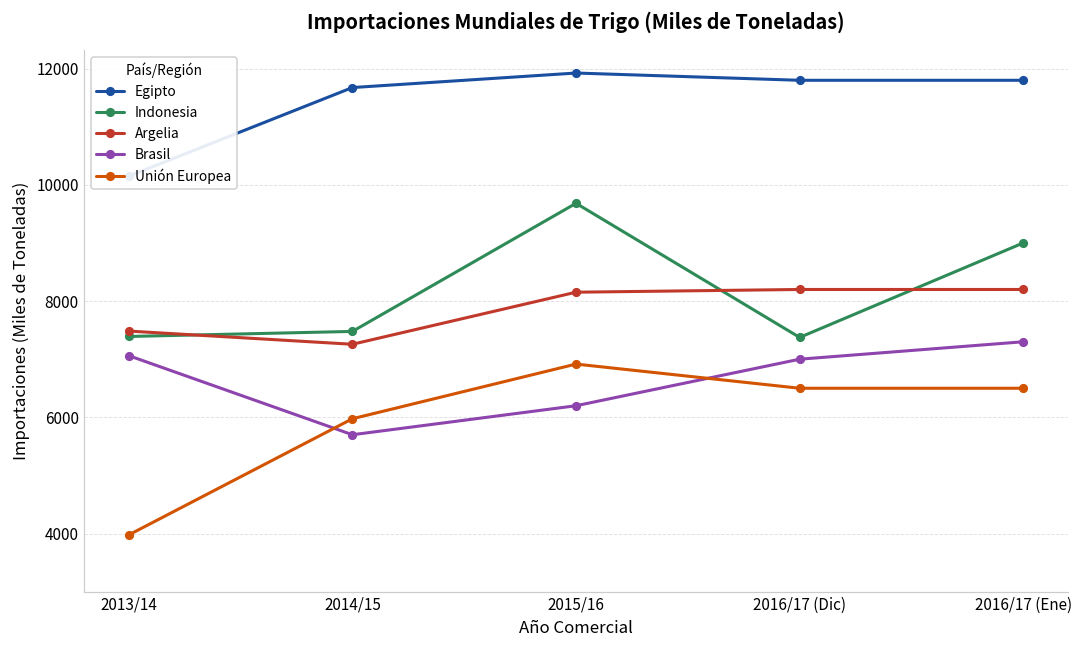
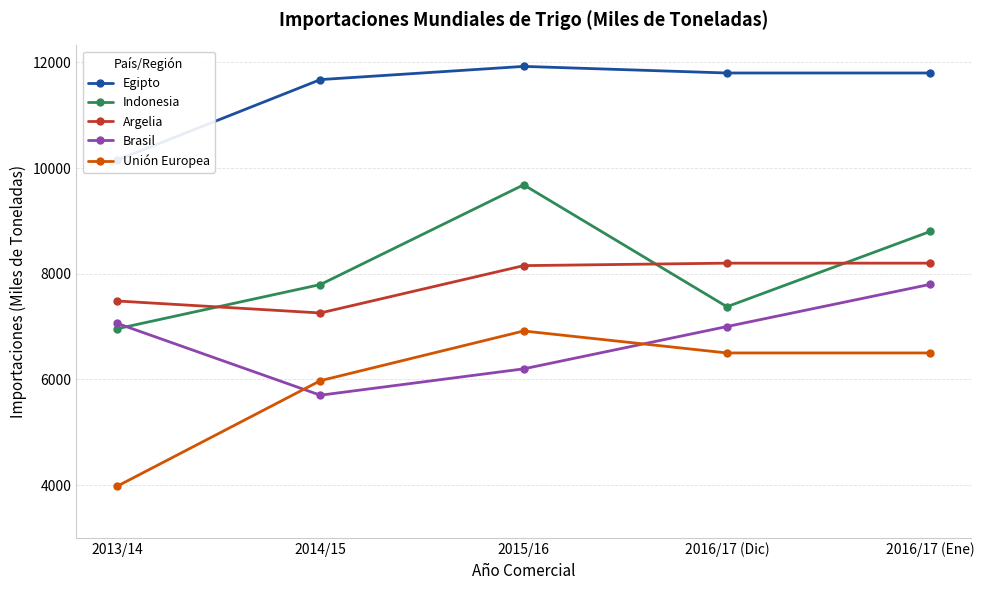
Indonesia, 2013/14: 7400 -> 7000
Indonesia, 2014/15: 7500 -> 7800
Indonesia, 2016/17 (Ene): 9000 -> 8800
Brasil, 2016/17 (Ene): 7300 -> 7800
